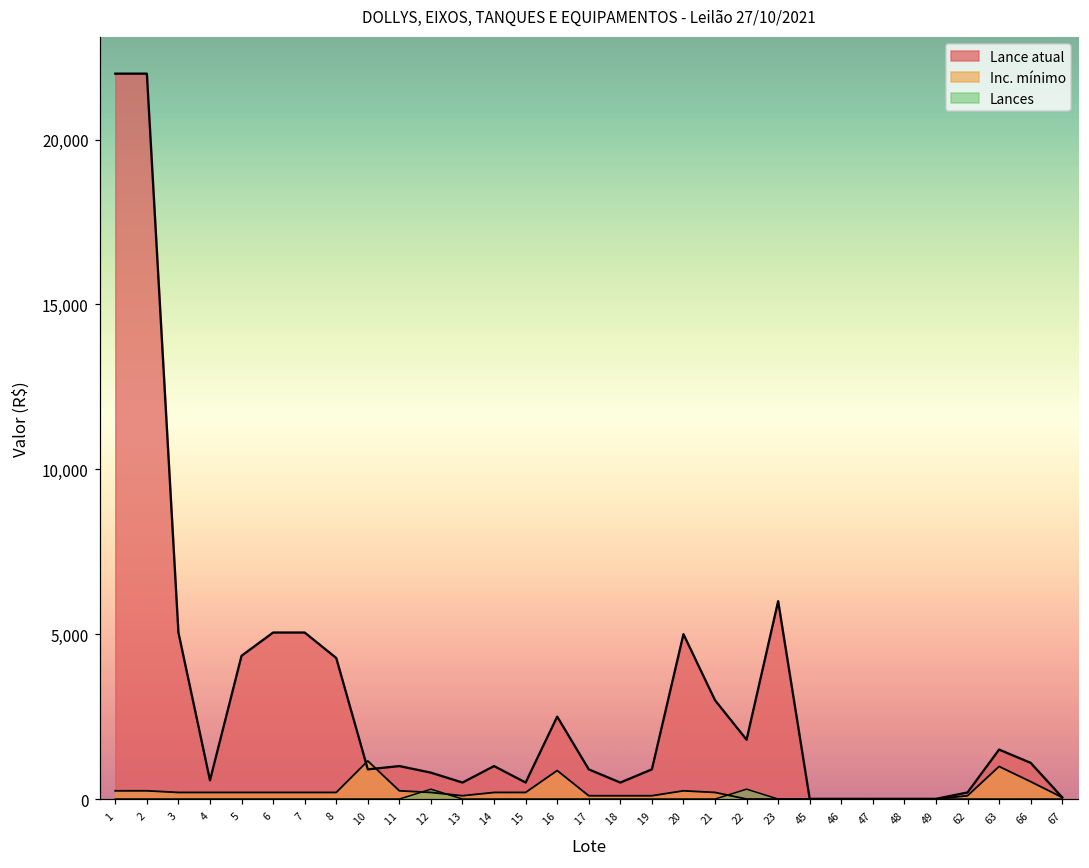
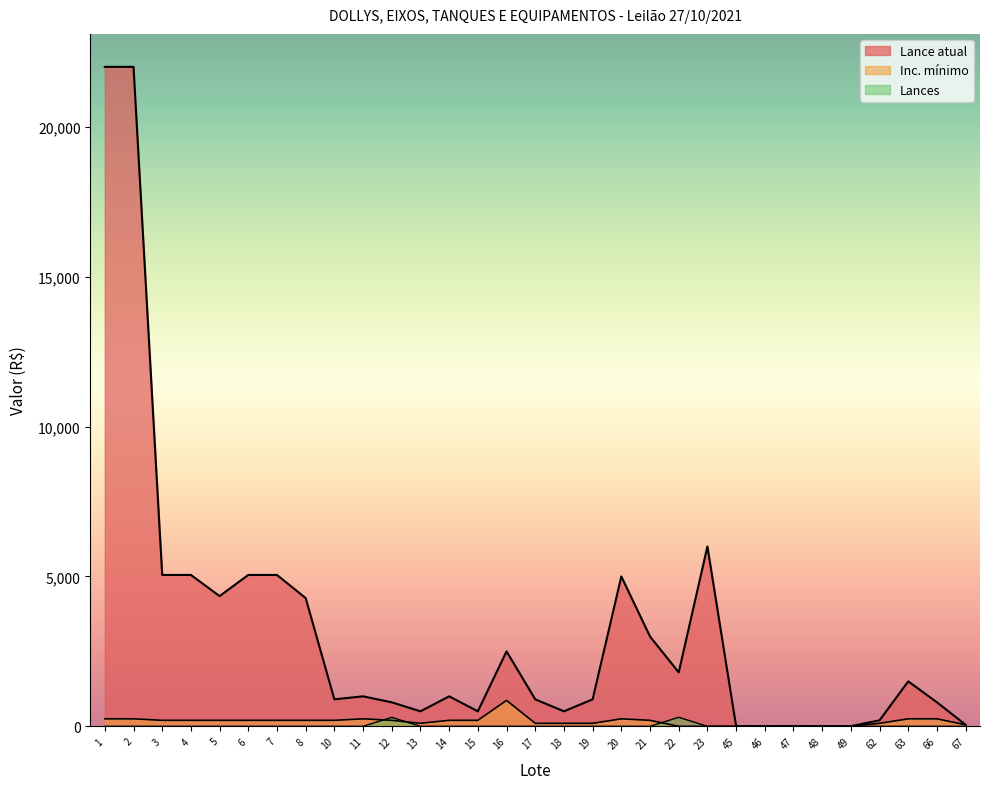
Lance atual, 4: 600 -> 5,100
Inc. mínimo, 10: 1,200 -> 200
Inc. mínimo, 63: 1,000 -> 300
Lance atual, 66: 1,100 -> 800
Inc. mínimo, 66: 500 -> 300
